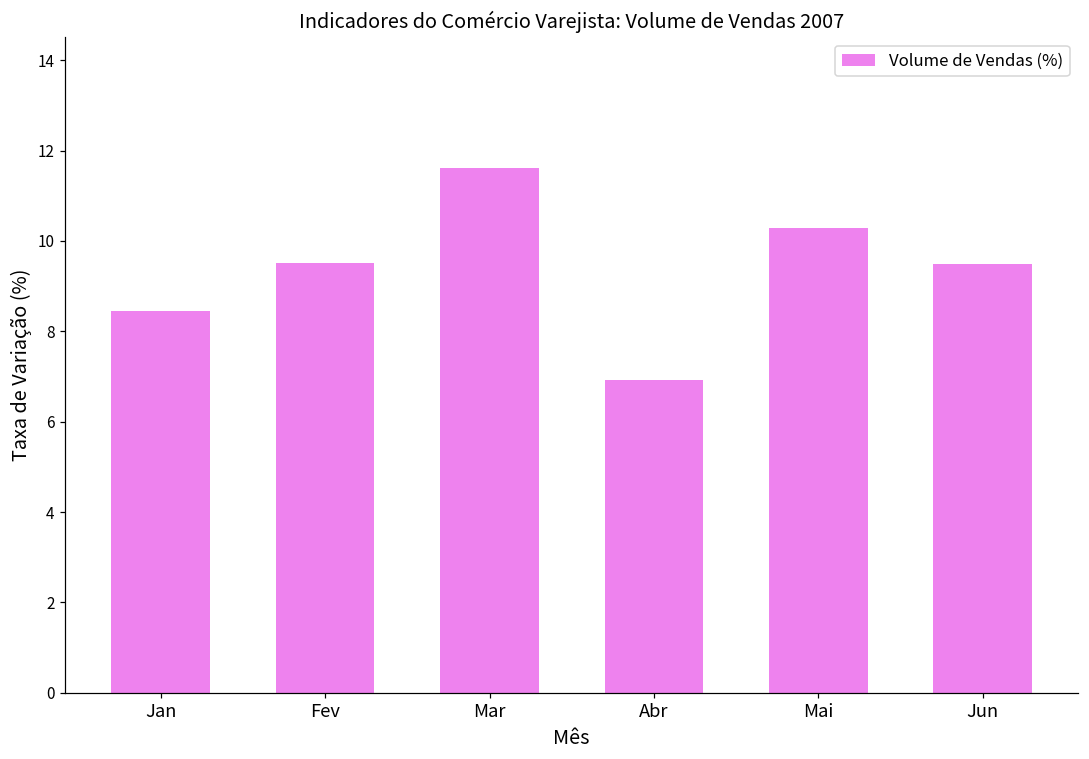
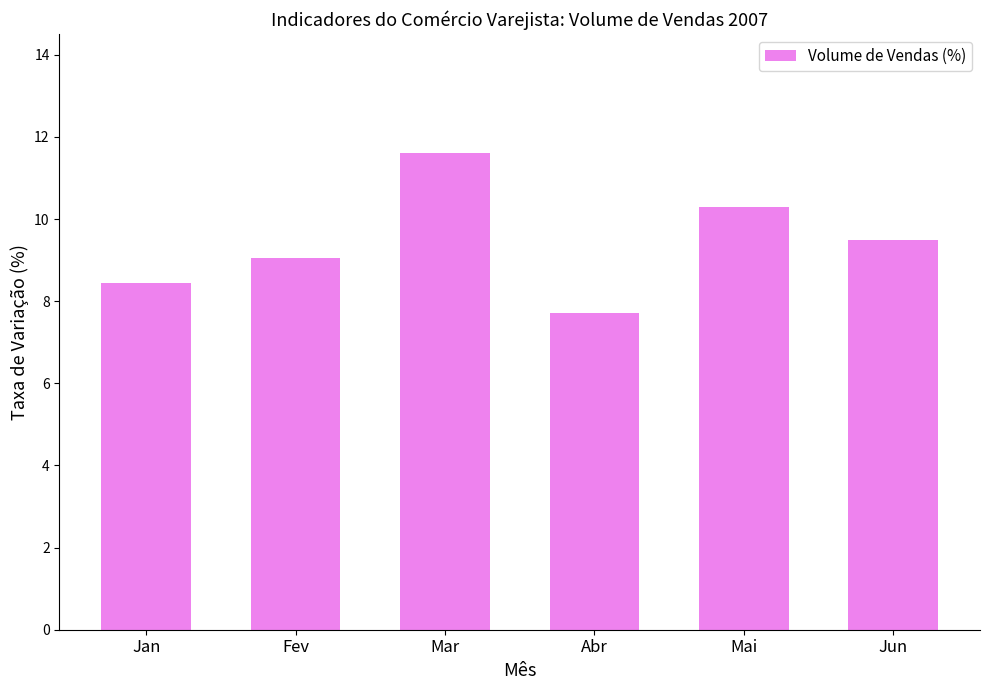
Fev: 9.5 -> 9.0
Abr: 6.9 -> 7.7
